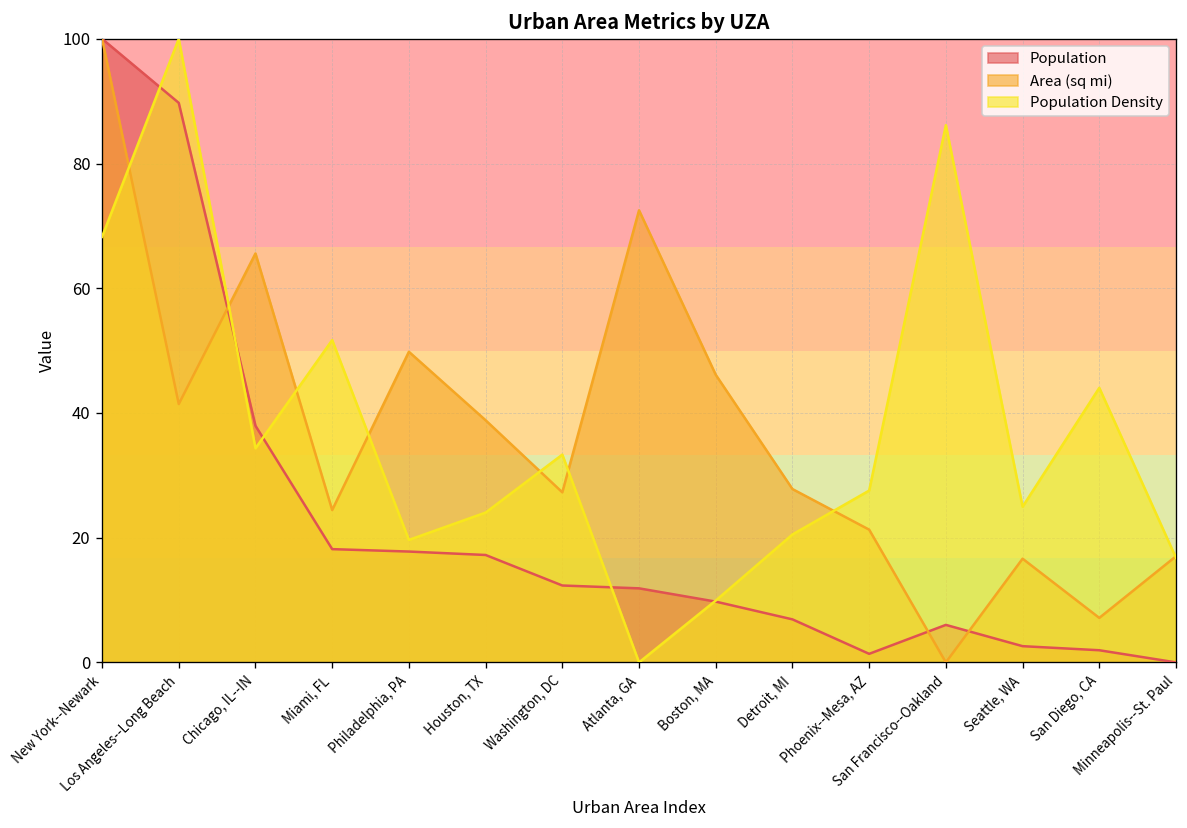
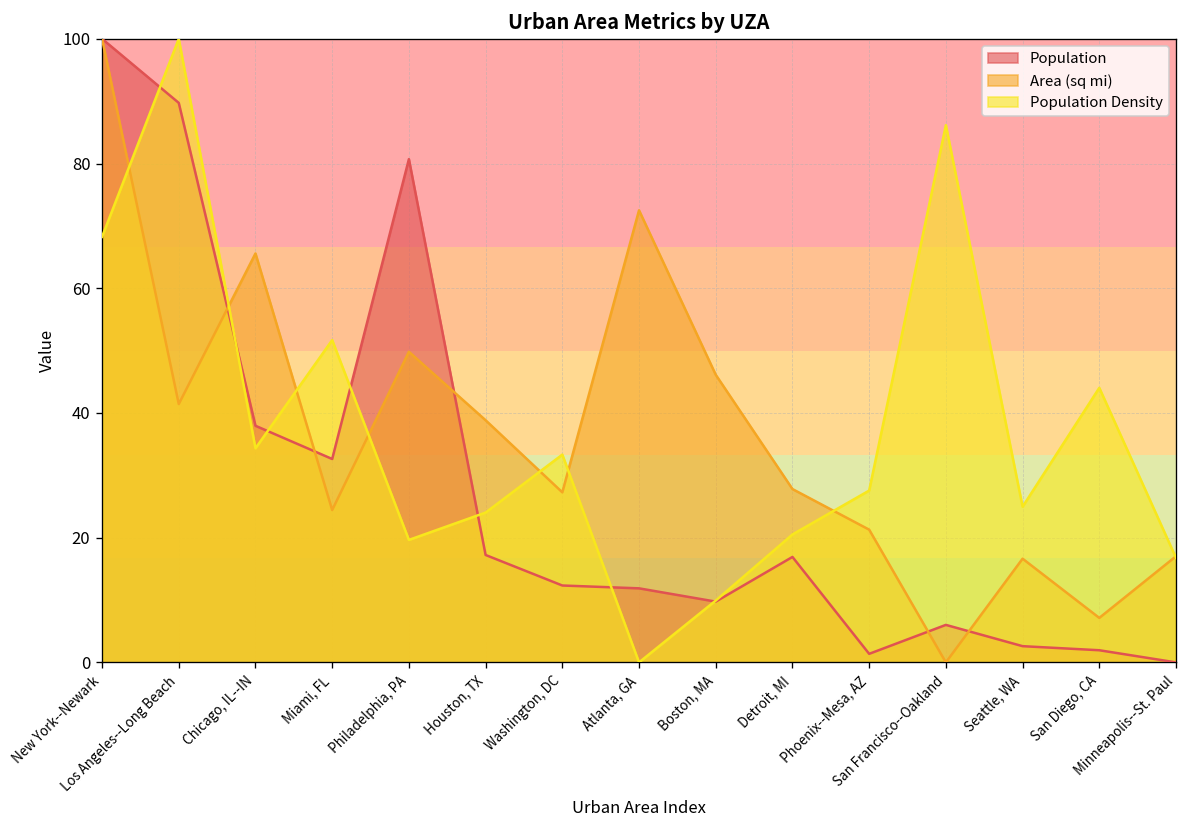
Population, Miami, FL: 18 -> 33
Population, Philadelphia, PA: 18 -> 81
Population, Detroit, MI: 7 -> 17
